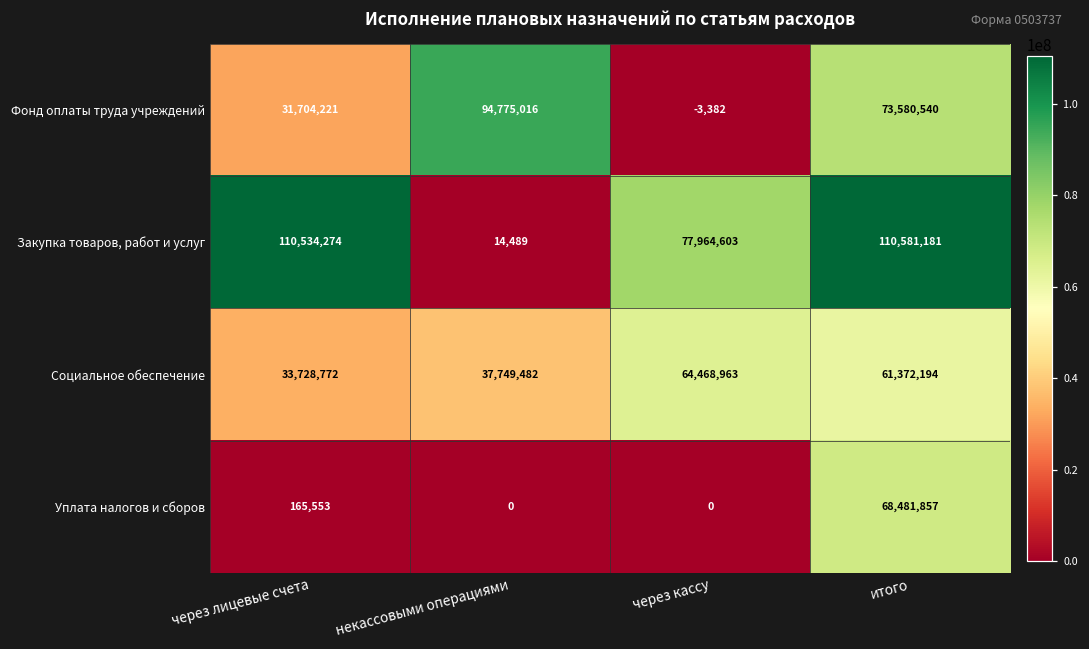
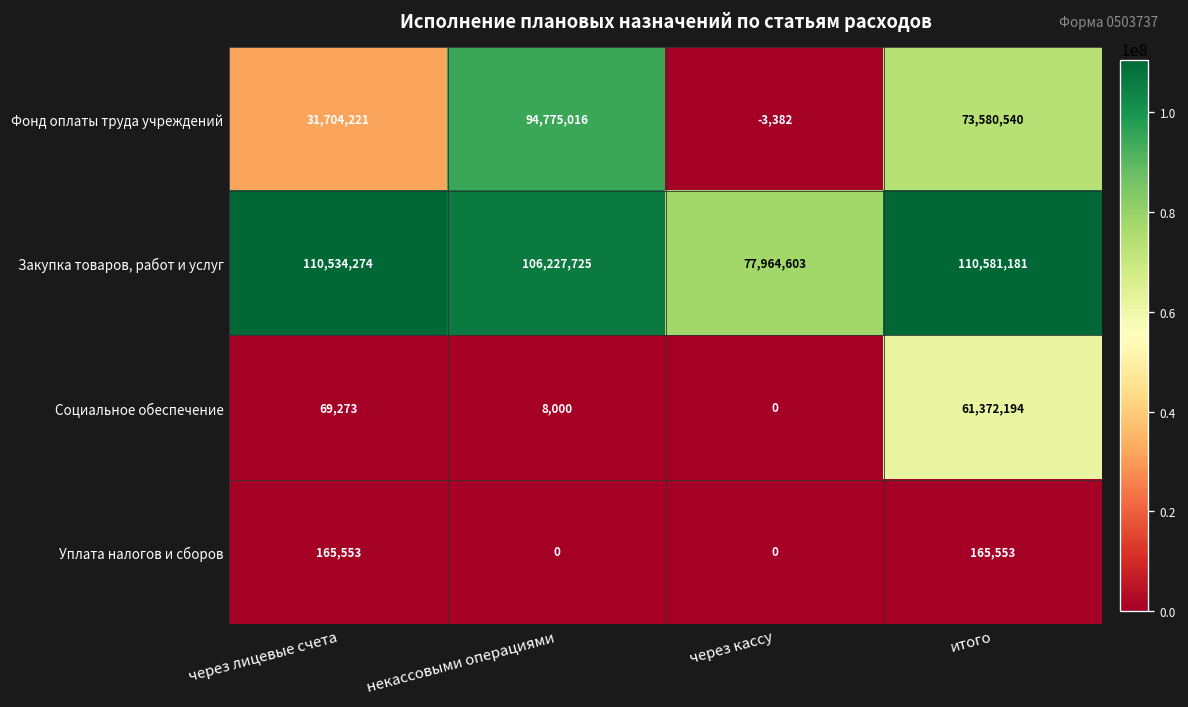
Закупка товаров, работ и услуг, некассовыми операциями: 14,489 -> 106,227,725
Социальное обеспечение, через лицевые счета: 33,728,772 -> 69,273
Социальное обеспечение, некассовыми операциями: 37,749,482 -> 8,000
Социальное обеспечение, через кассу: 64,468,963 -> 0
Уплата налогов и сборов, итого: 68,481,857 -> 165,553
